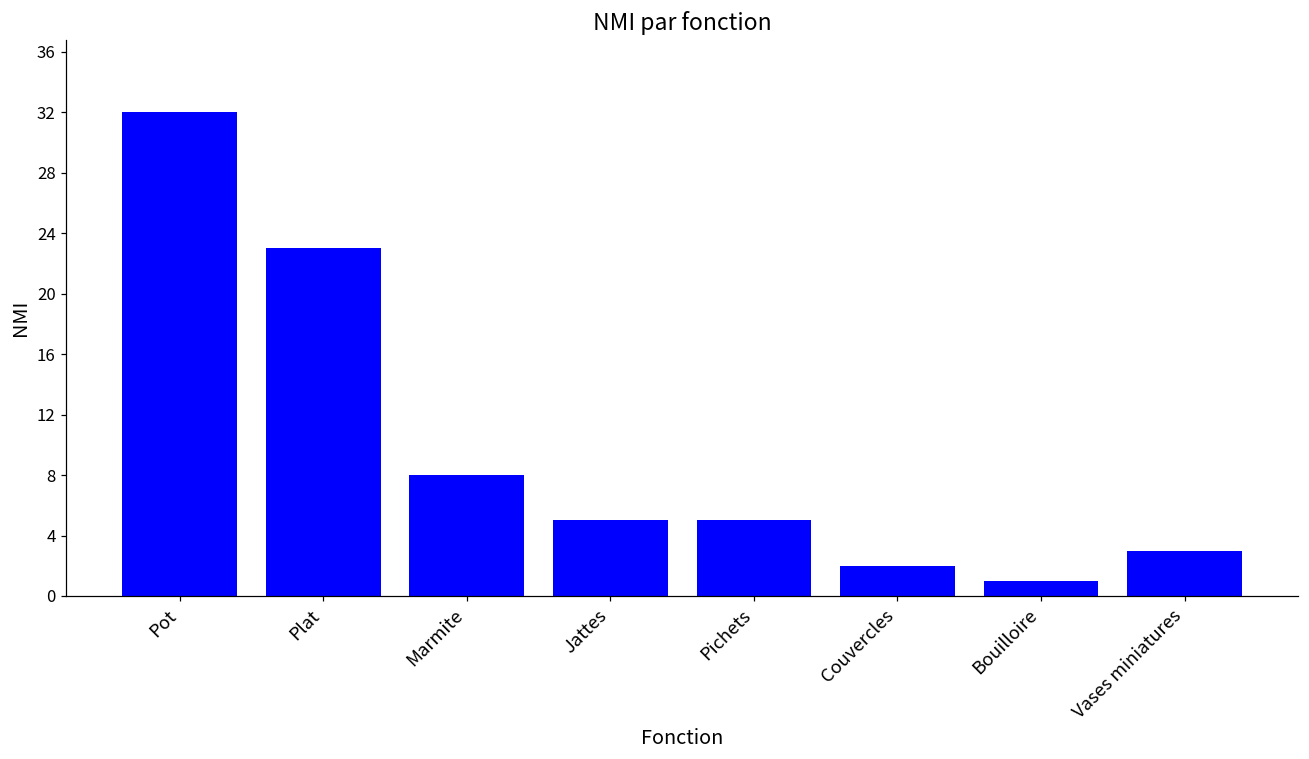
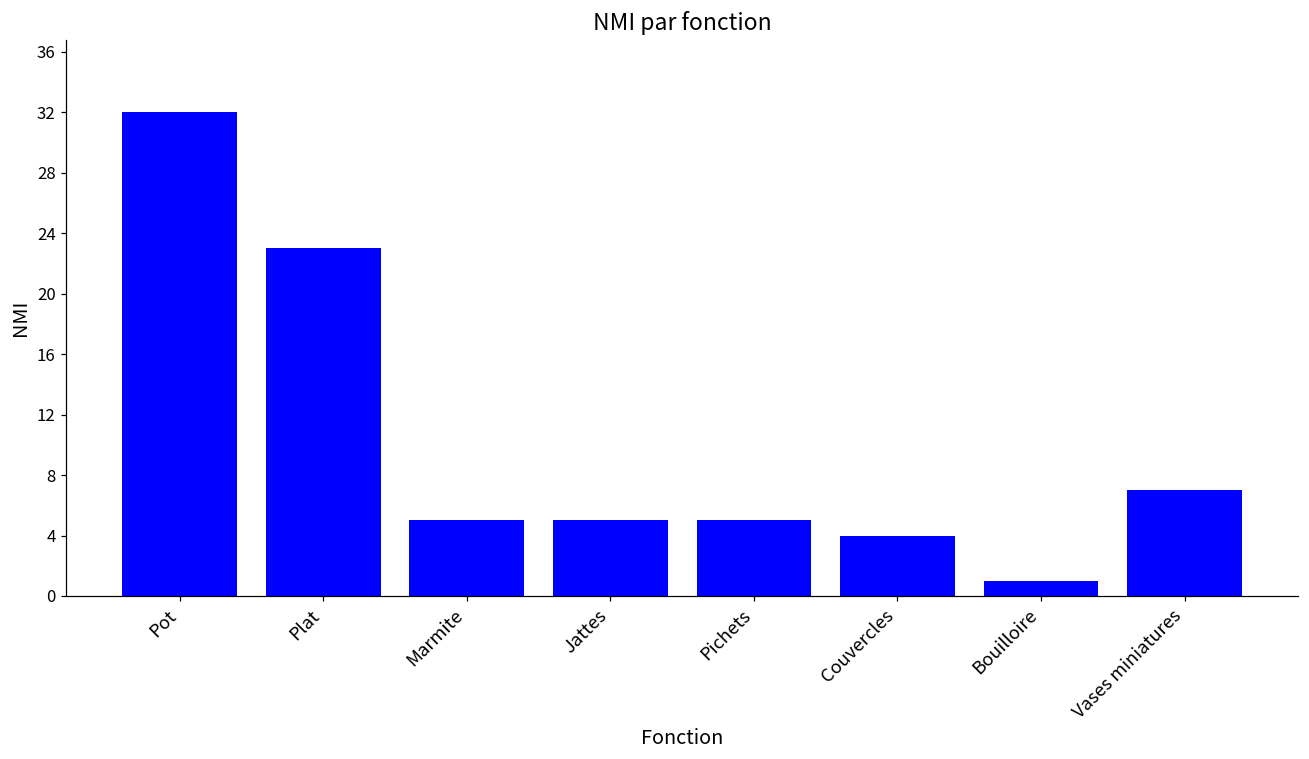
Marmite: 8 -> 5
Couvercles: 2 -> 4
Vases miniatures: 3 -> 7
